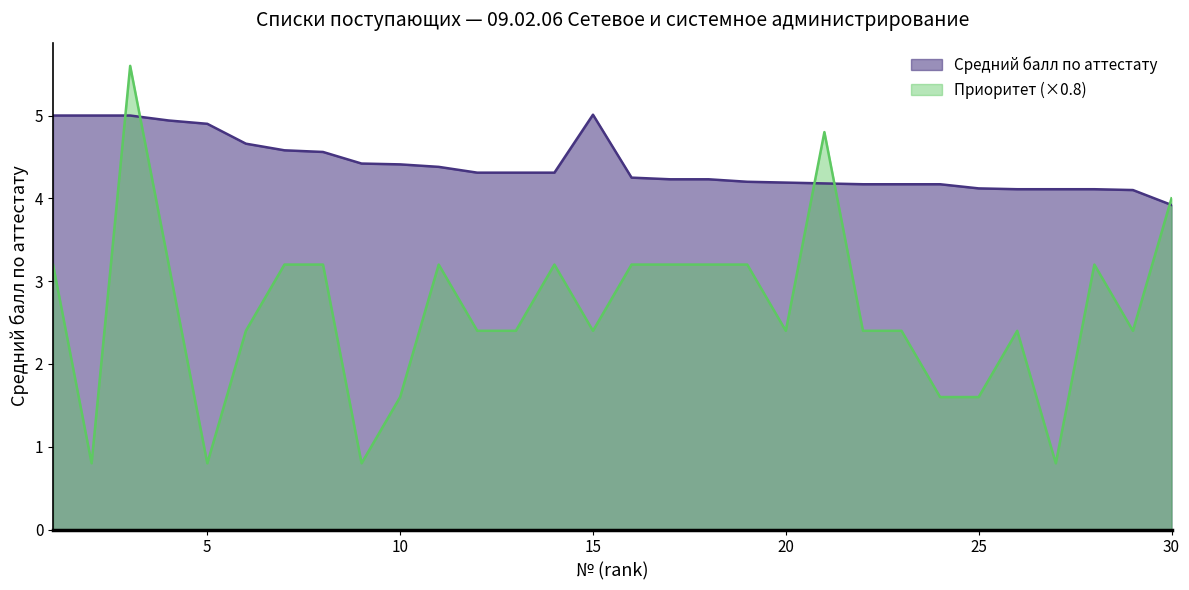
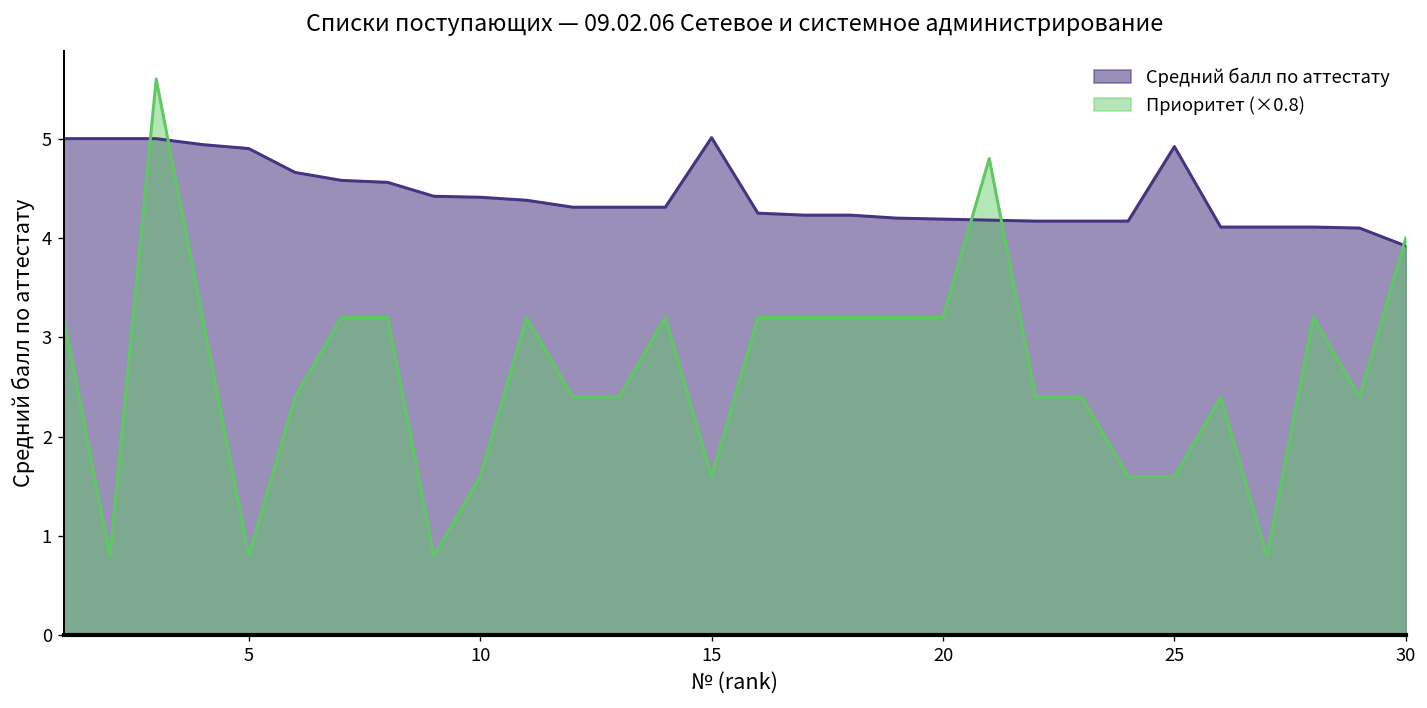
Приоритет (×0.8), 15: 2.4 -> 1.6
Приоритет (×0.8), 20: 2.4 -> 3.2
Средний балл по аттестату, 25: 4.1 -> 4.9
